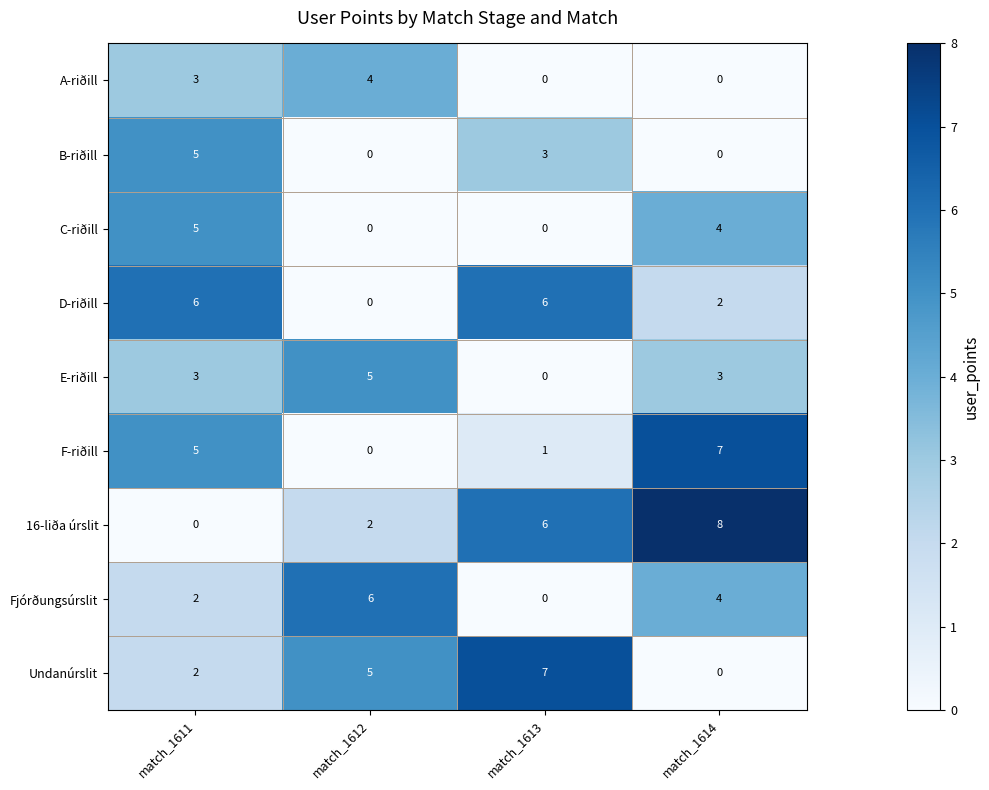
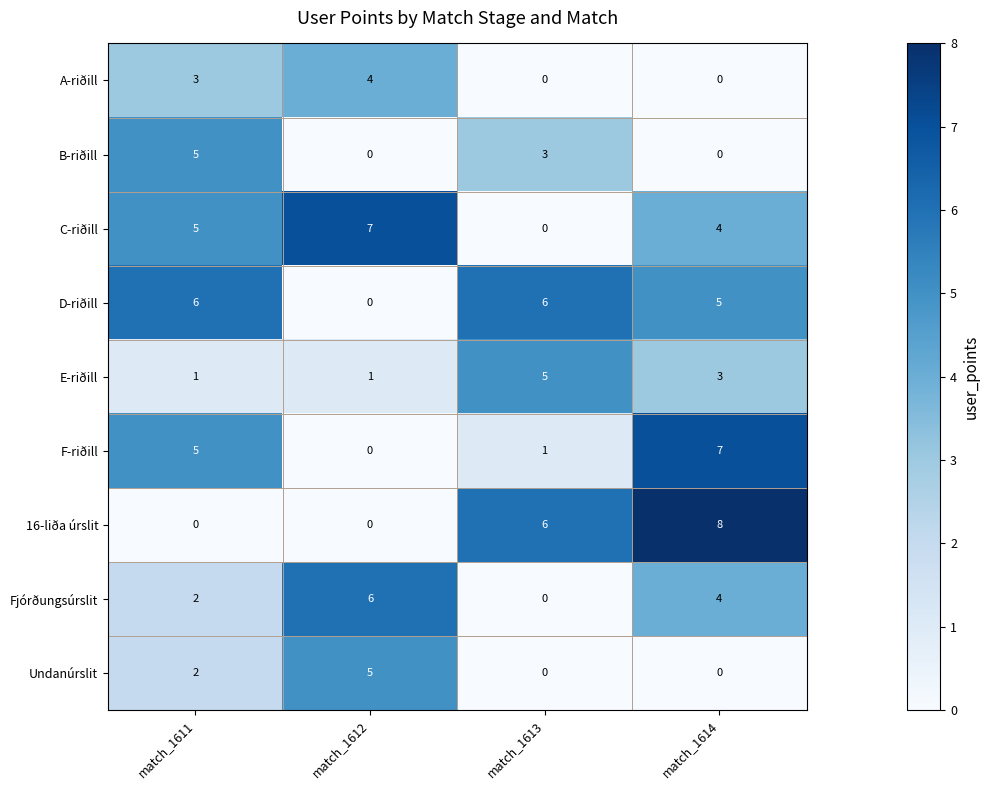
C-riðill, match_1612: 0 -> 7
D-riðill, match_1614: 2 -> 5
E-riðill, match_1611: 3 -> 1
E-riðill, match_1612: 5 -> 1
E-riðill, match_1613: 0 -> 5
16-liða úrslit, match_1612: 2 -> 0
Undanúrslit, match_1613: 7 -> 0
